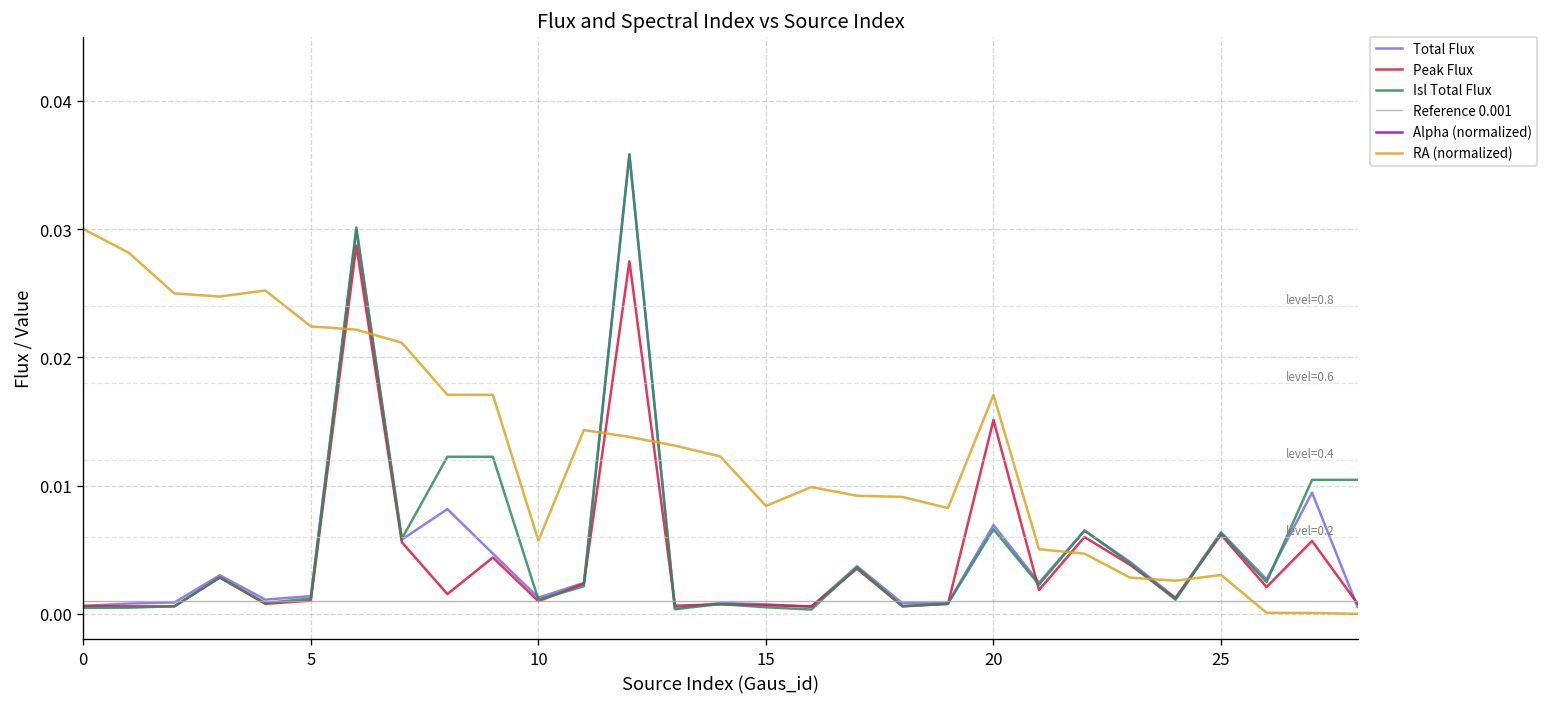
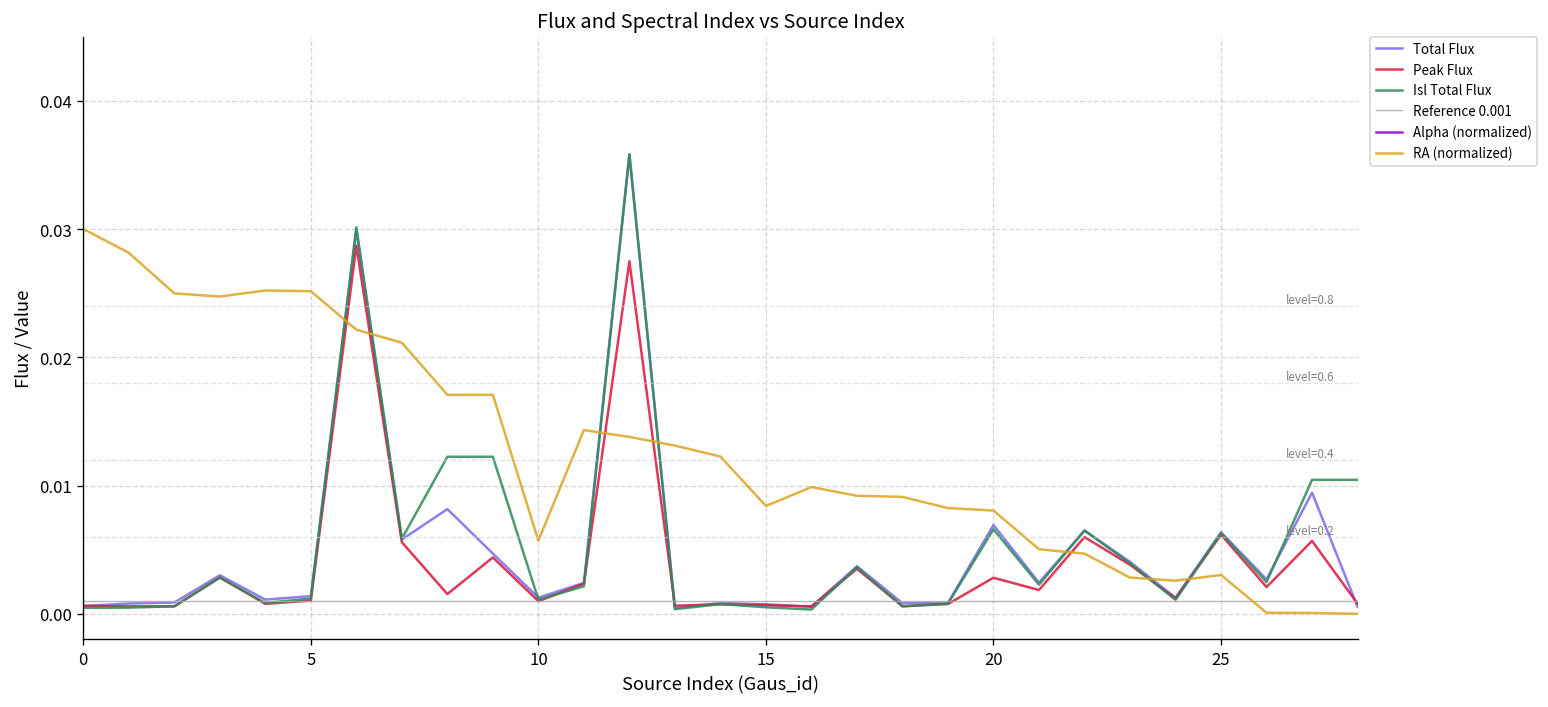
RA (normalized), 5: 0.0224 -> 0.0252
Peak Flux, 20: 0.0151 -> 0.0028
RA (normalized), 20: 0.0171 -> 0.0081
